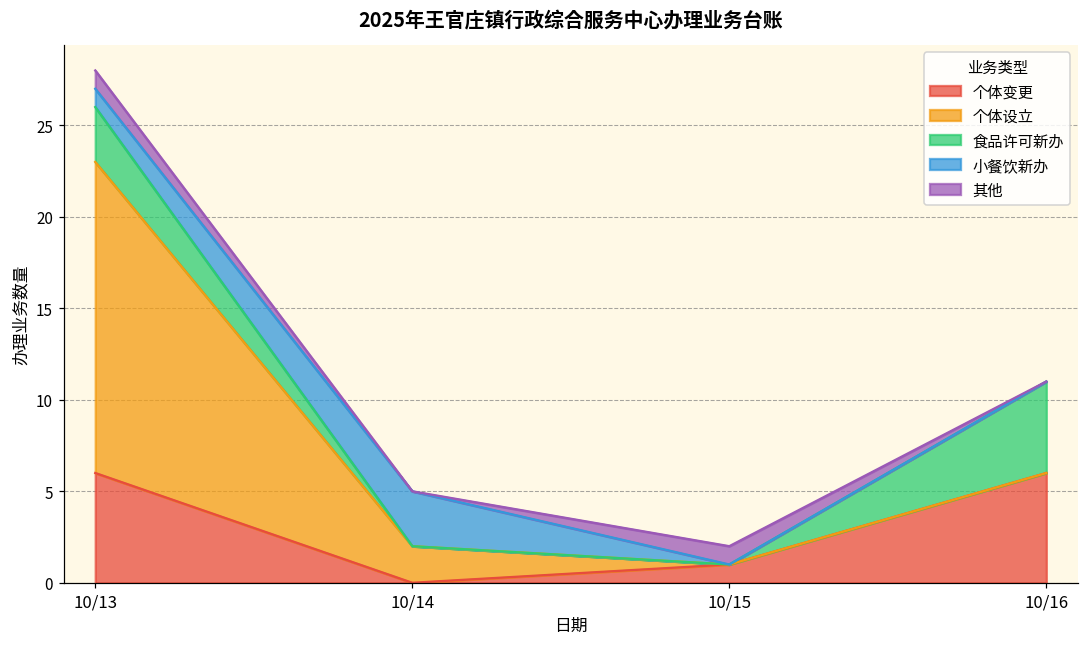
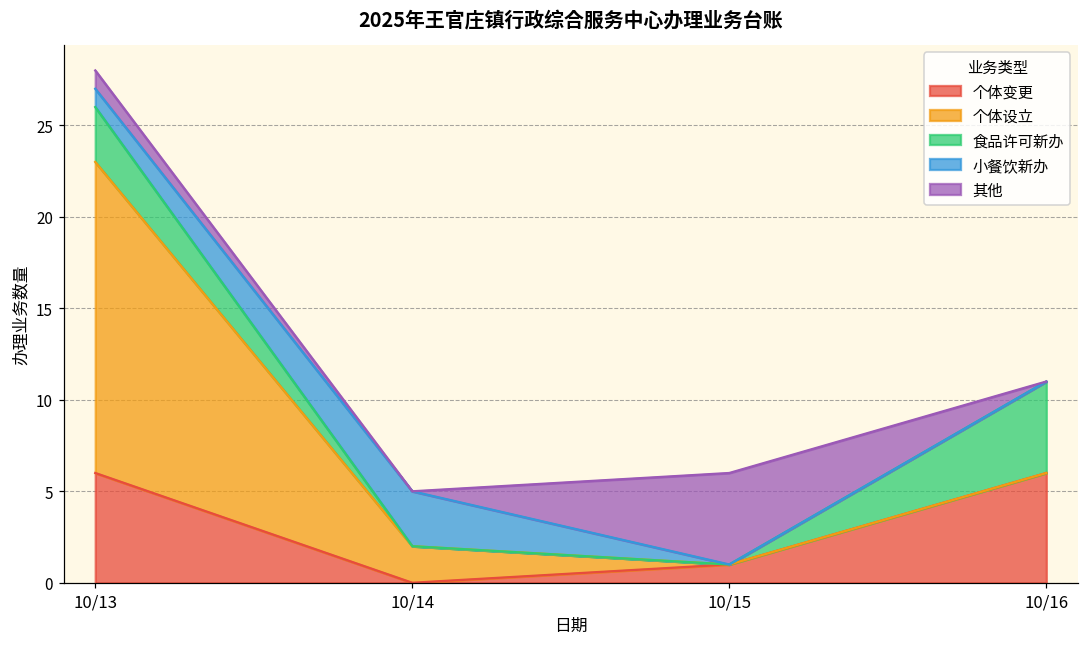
其他, 10/15: 1 -> 5
